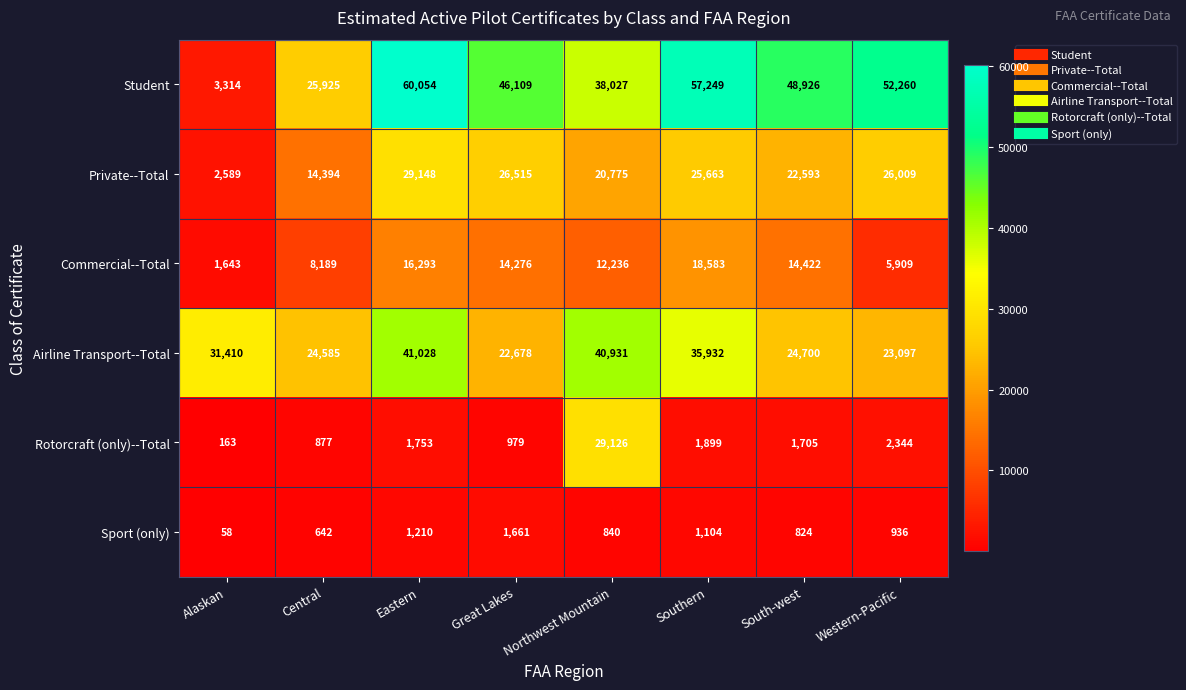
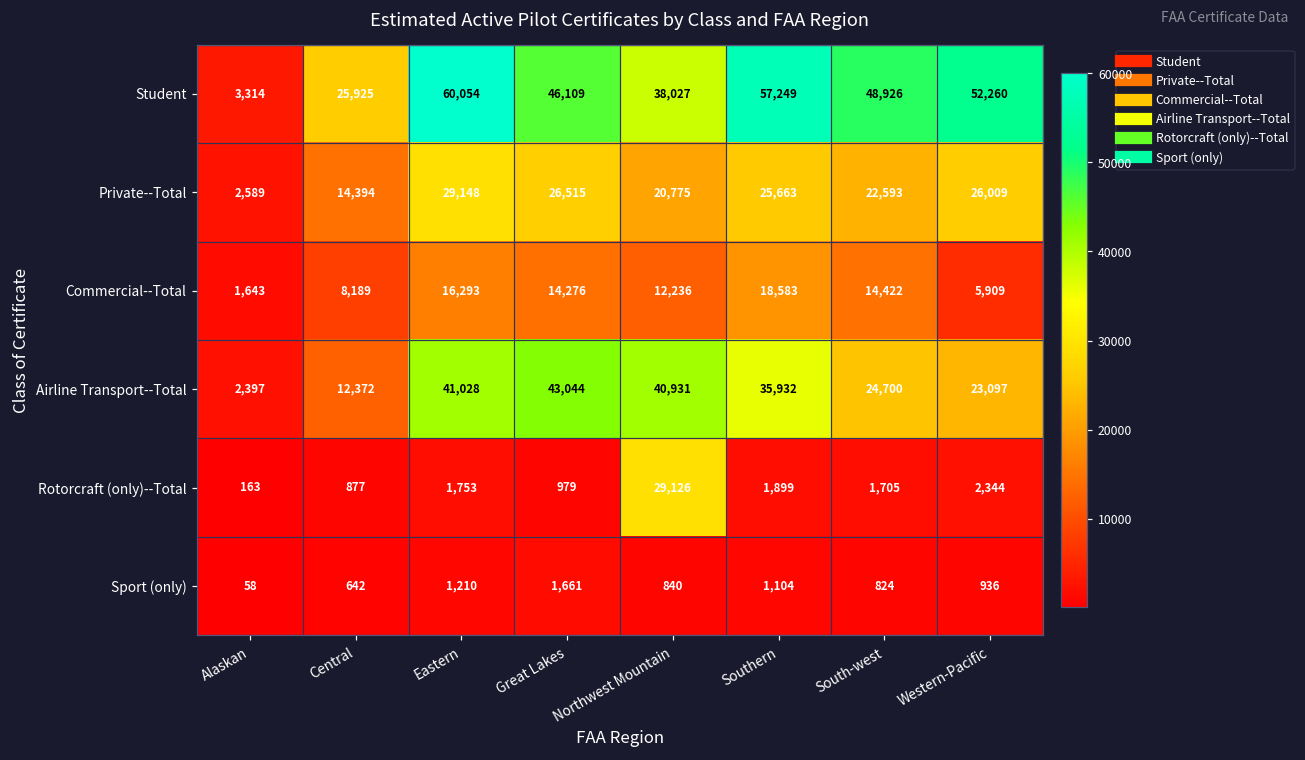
Airline Transport--Total, Alaskan: 31,410 -> 2,397
Airline Transport--Total, Central: 24,585 -> 12,372
Airline Transport--Total, Great Lakes: 22,678 -> 43,044
